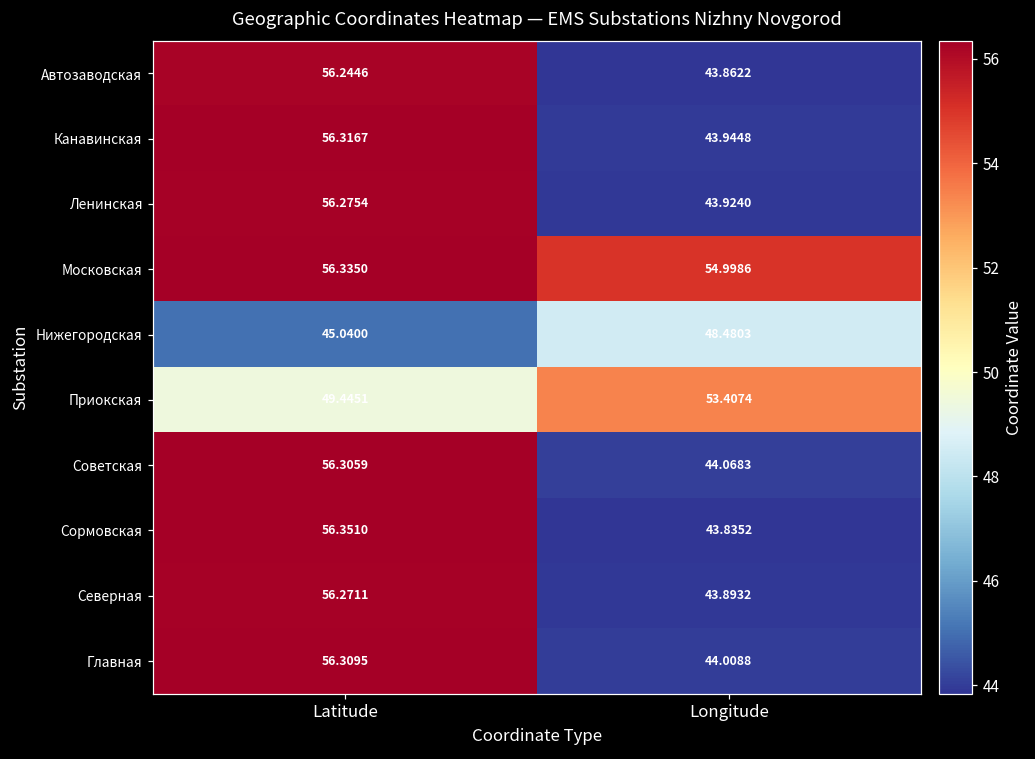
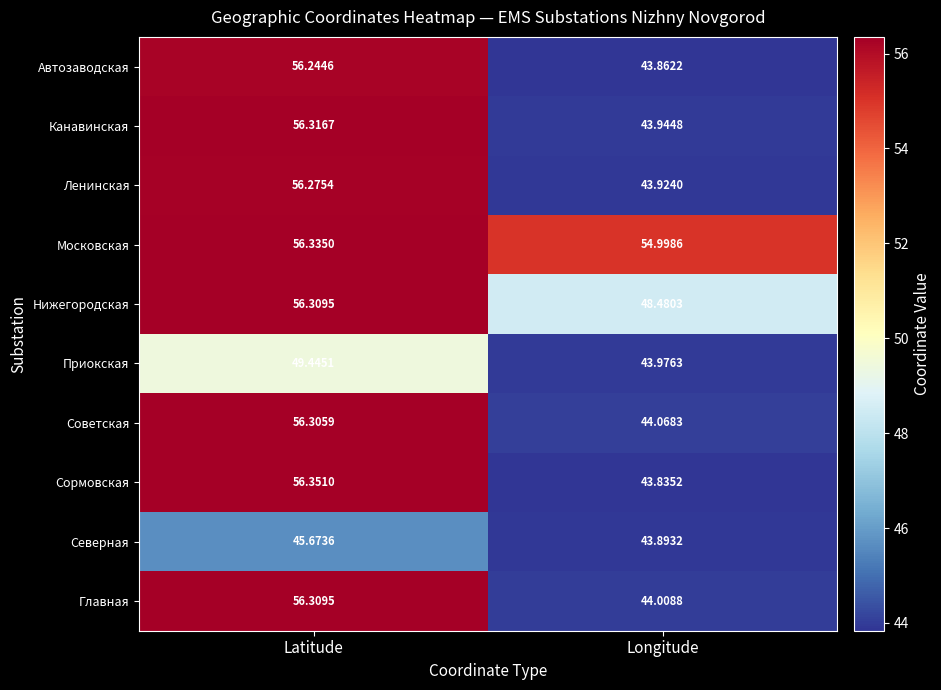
Нижегородская, Latitude: 45.0400 -> 56.3095
Приокская, Longitude: 53.4074 -> 43.9763
Северная, Latitude: 56.2711 -> 45.6736
